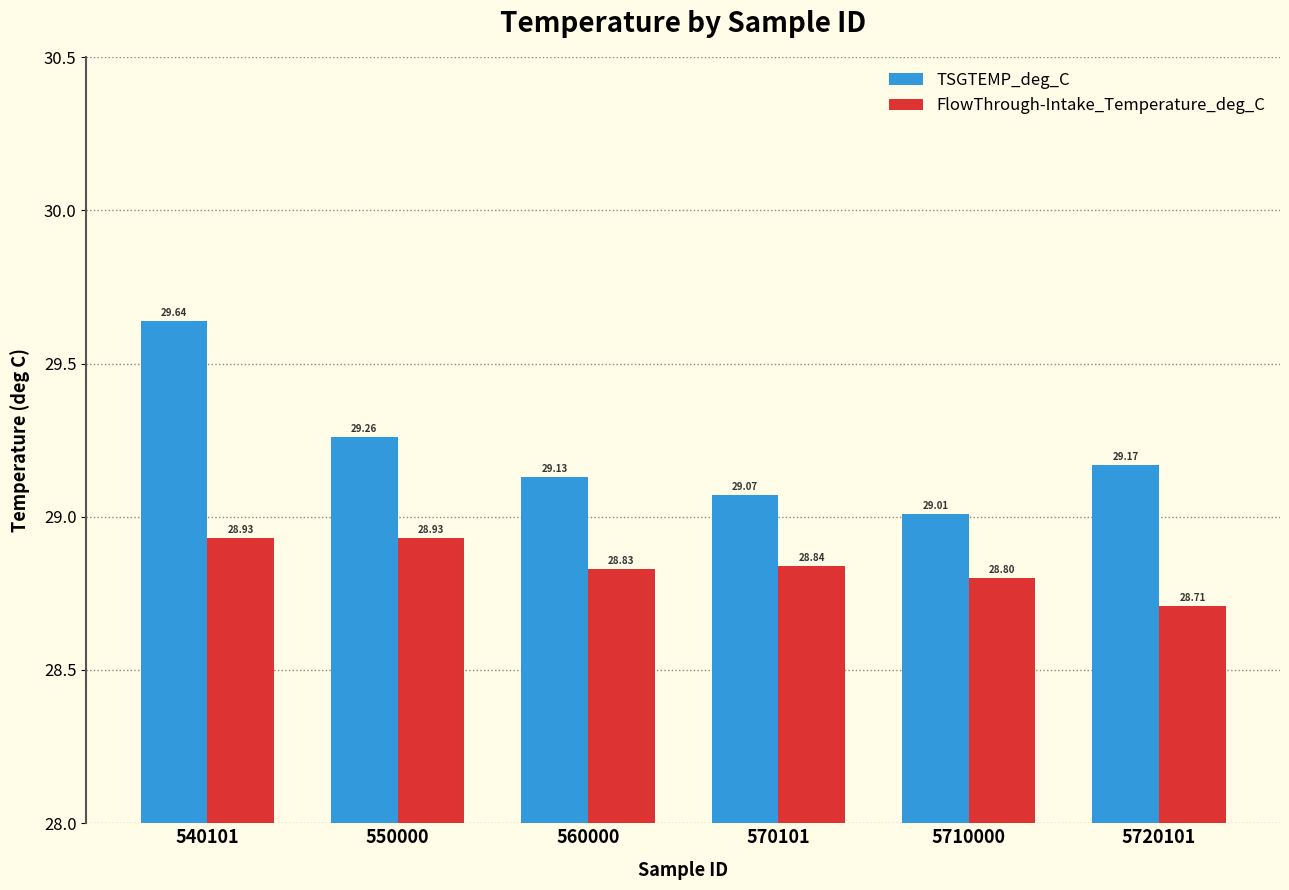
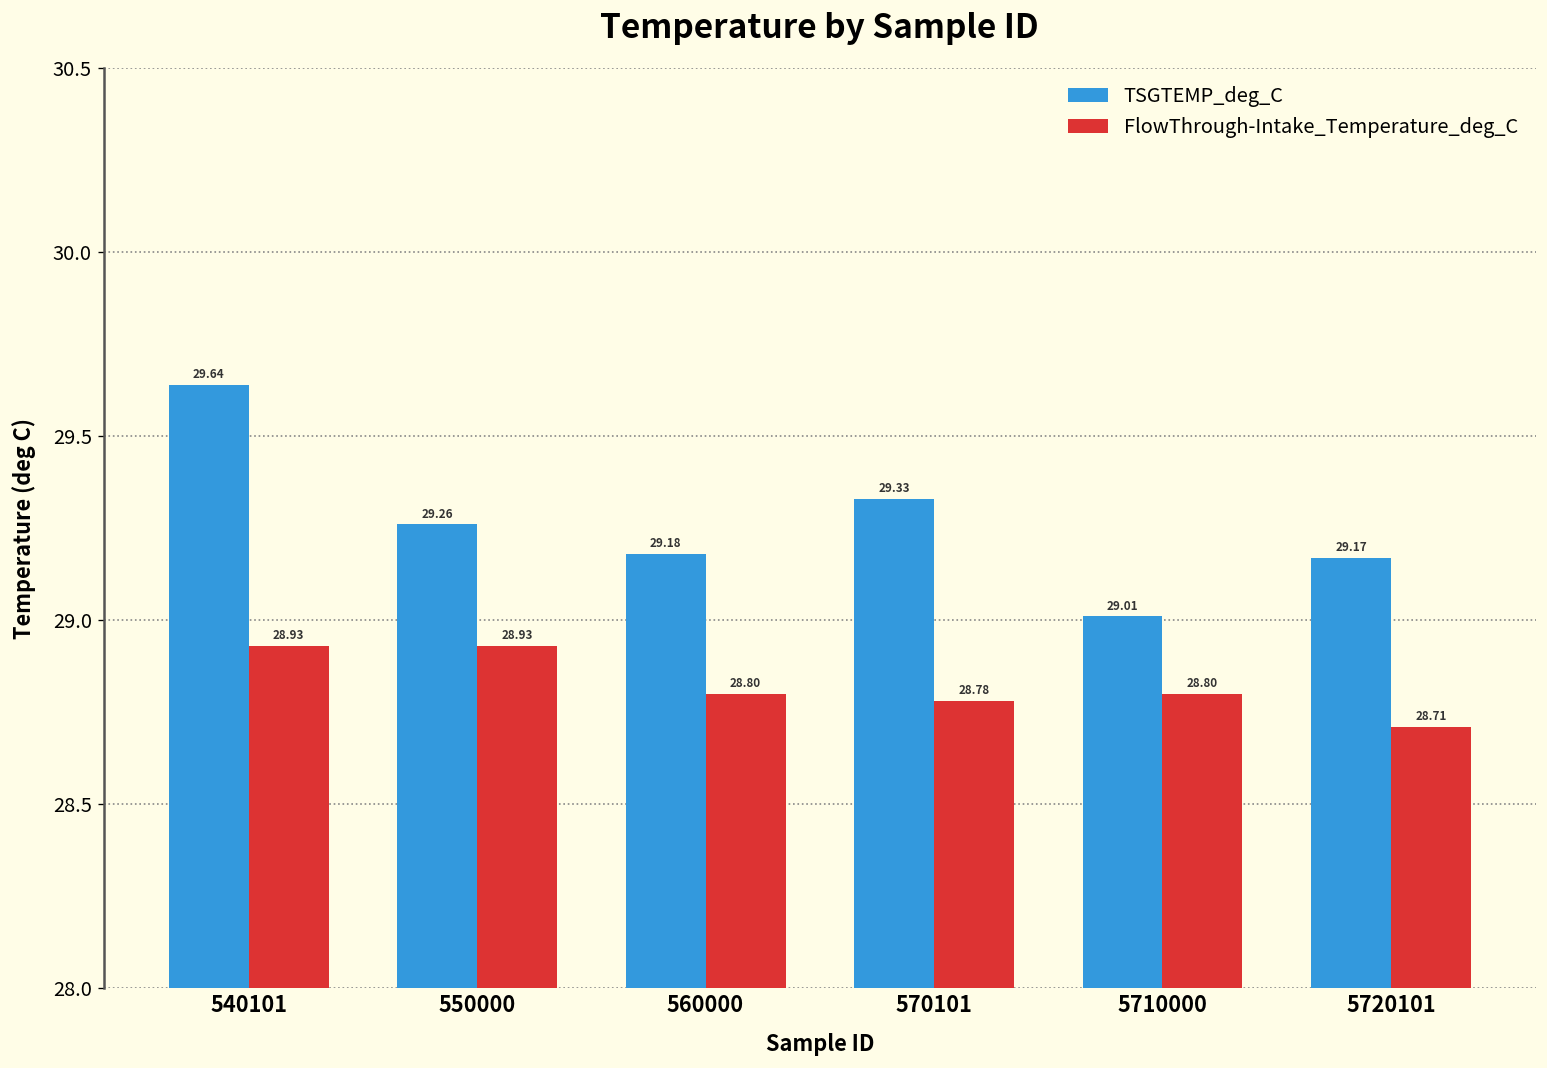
TSGTEMP_deg_C, 560000: 29.13 -> 29.18
FlowThrough-Intake_Temperature_deg_C, 560000: 28.83 -> 28.80
TSGTEMP_deg_C, 570101: 29.07 -> 29.33
FlowThrough-Intake_Temperature_deg_C, 570101: 28.84 -> 28.78
